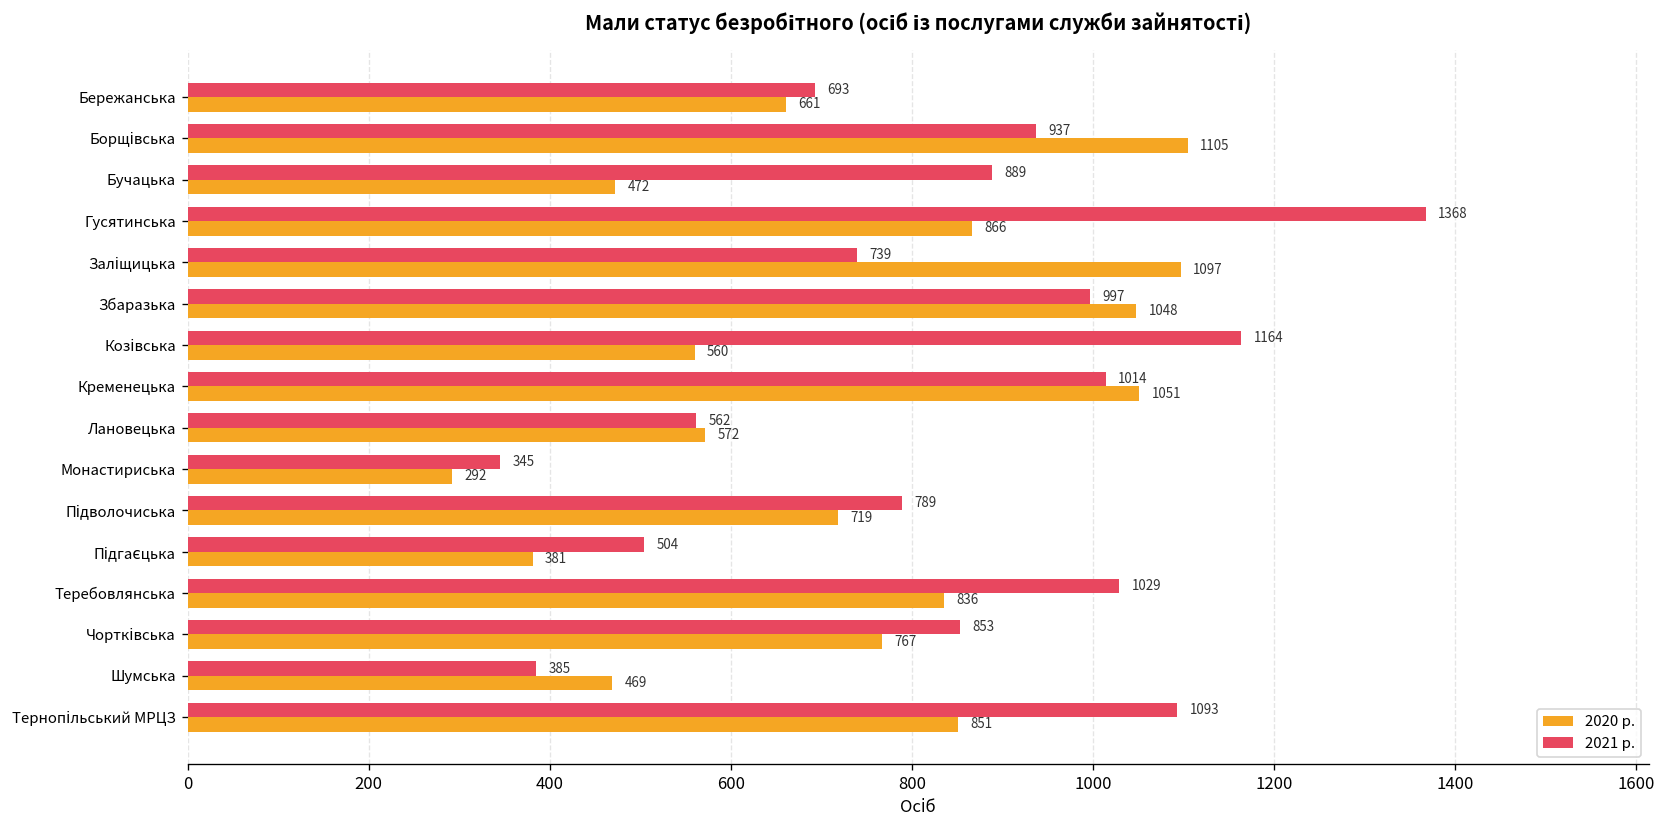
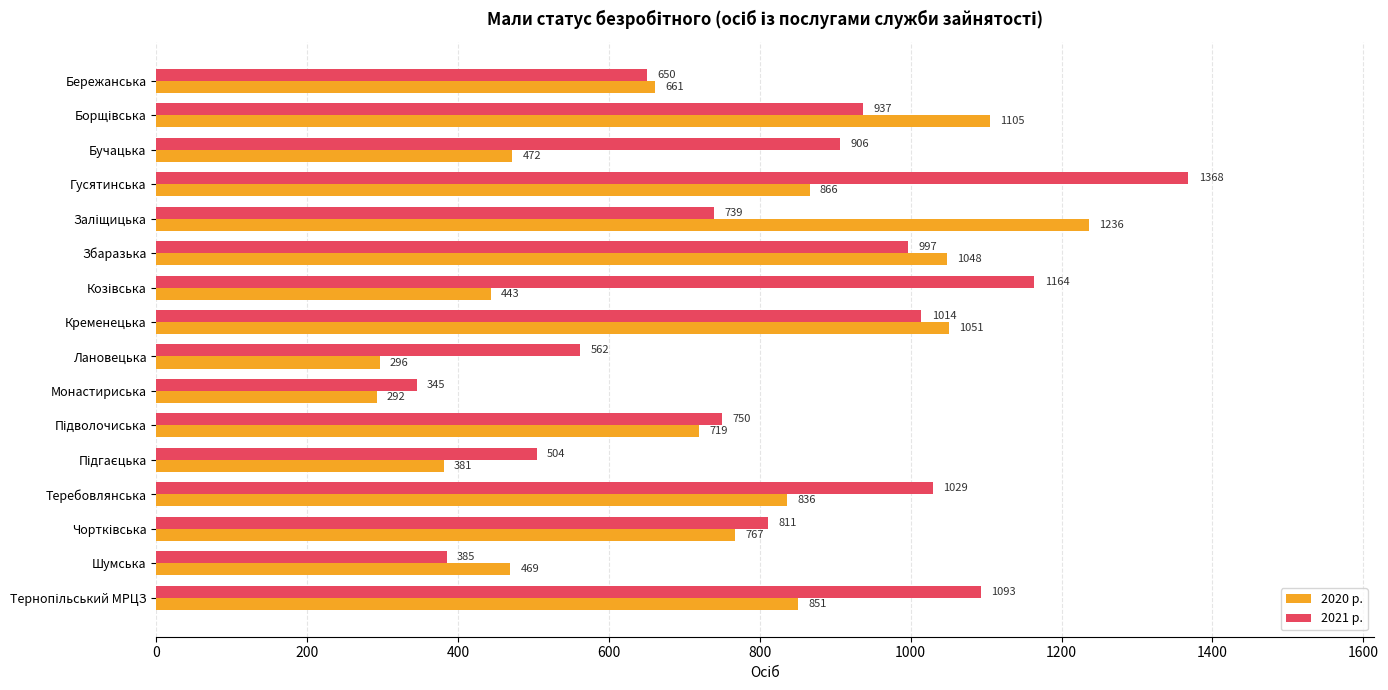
2021 р., Бережанська: 693 -> 650
2021 р., Бучацька: 889 -> 906
2020 р., Заліщицька: 1097 -> 1236
2020 р., Козівська: 560 -> 443
2020 р., Лановецька: 572 -> 296
2021 р., Підволочиська: 789 -> 750
2021 р., Чортківська: 853 -> 811
